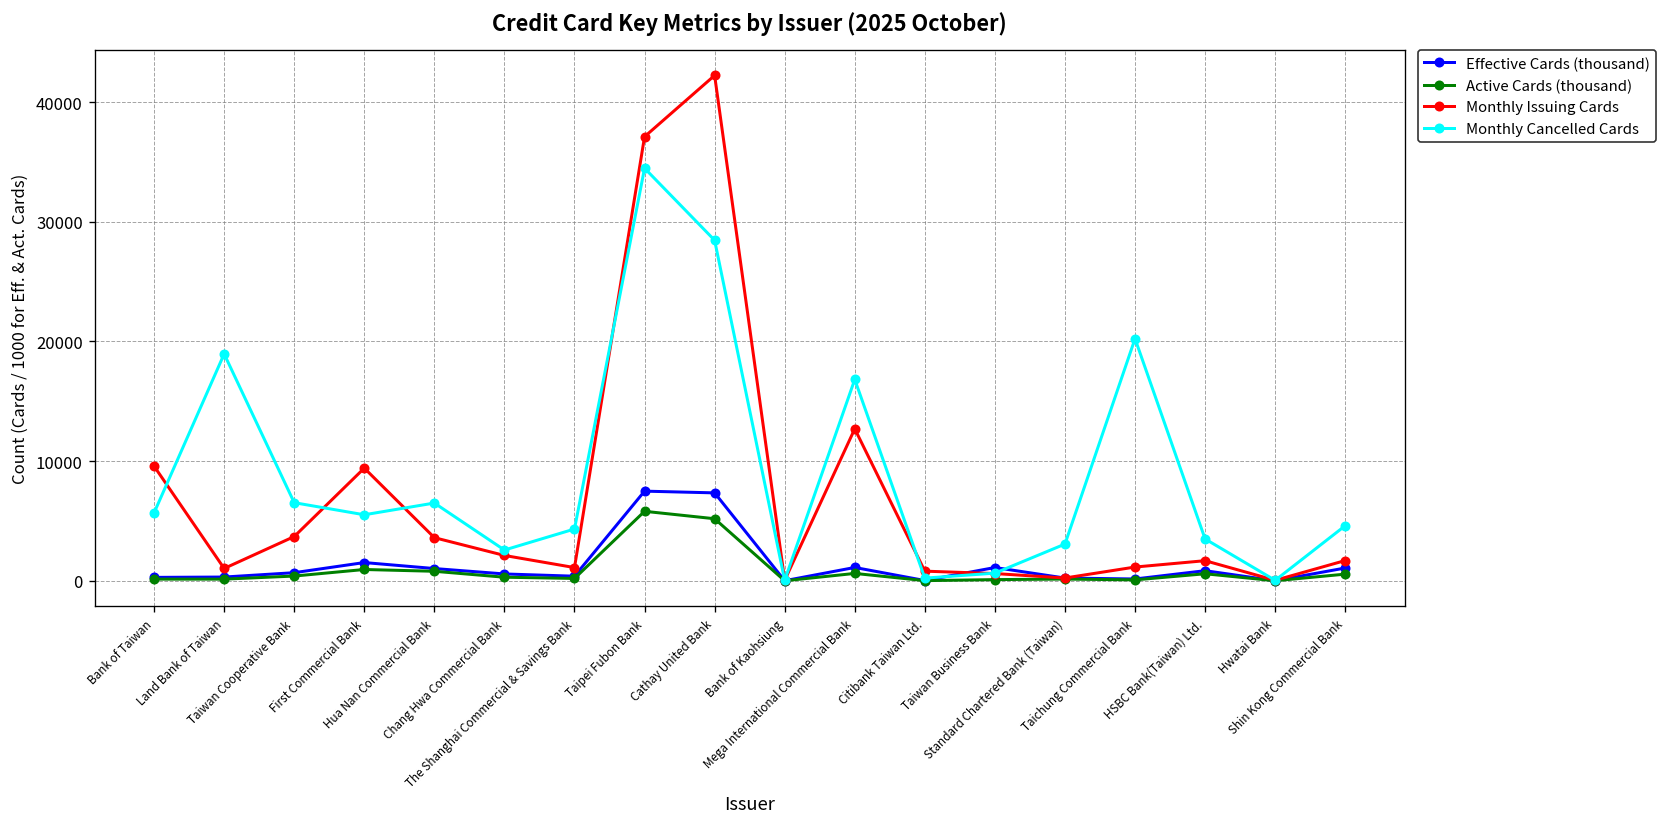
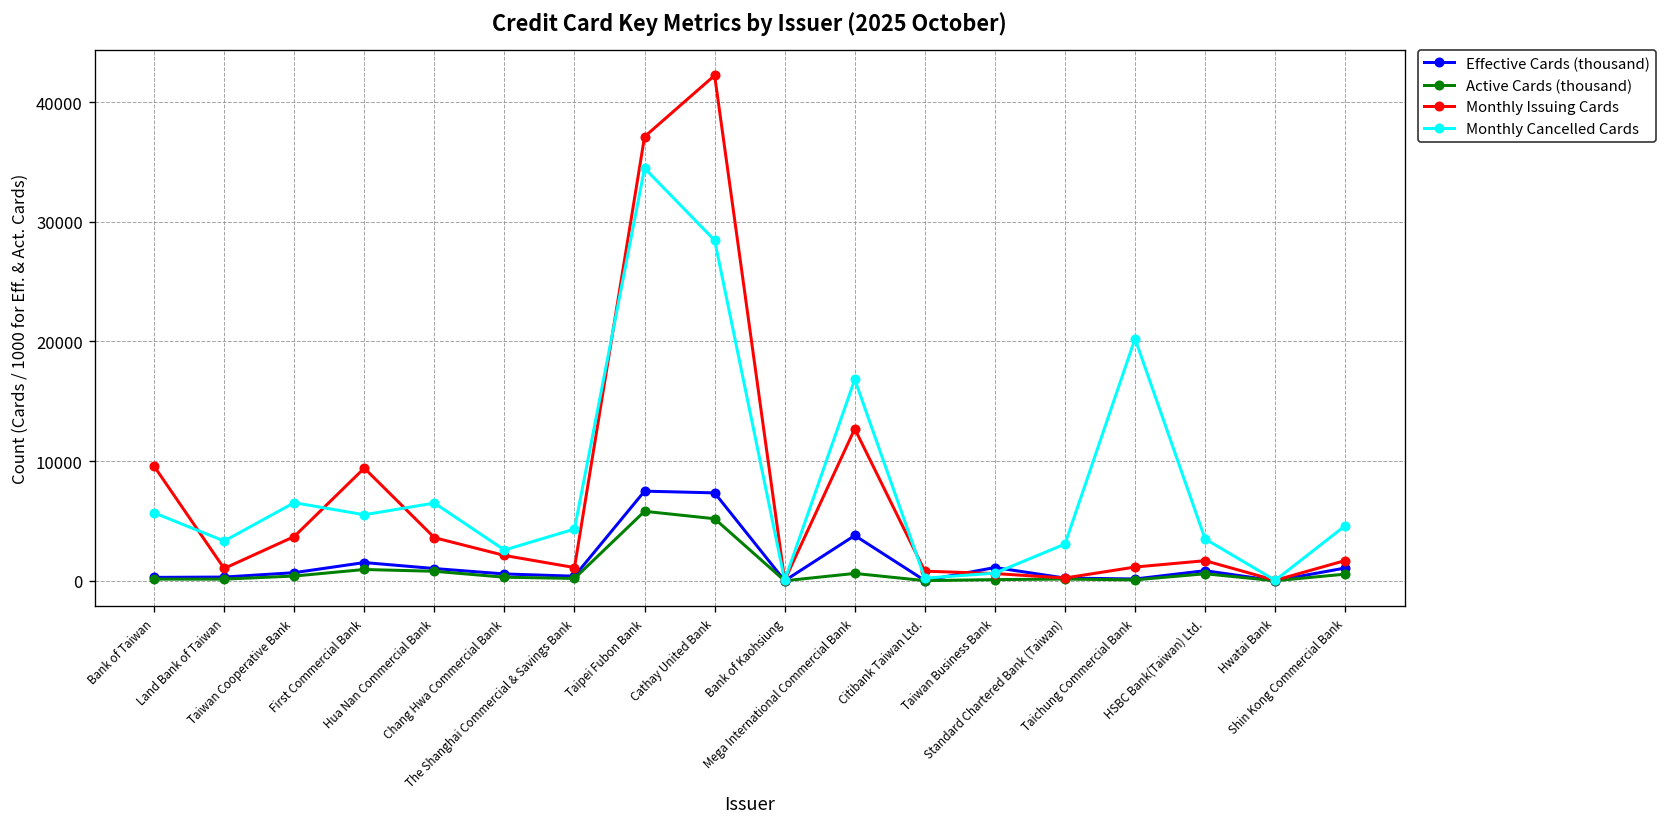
Monthly Cancelled Cards, Land Bank of Taiwan: 19000 -> 3000
Effective Cards (thousand), Mega International Commercial Bank: 1000 -> 4000
